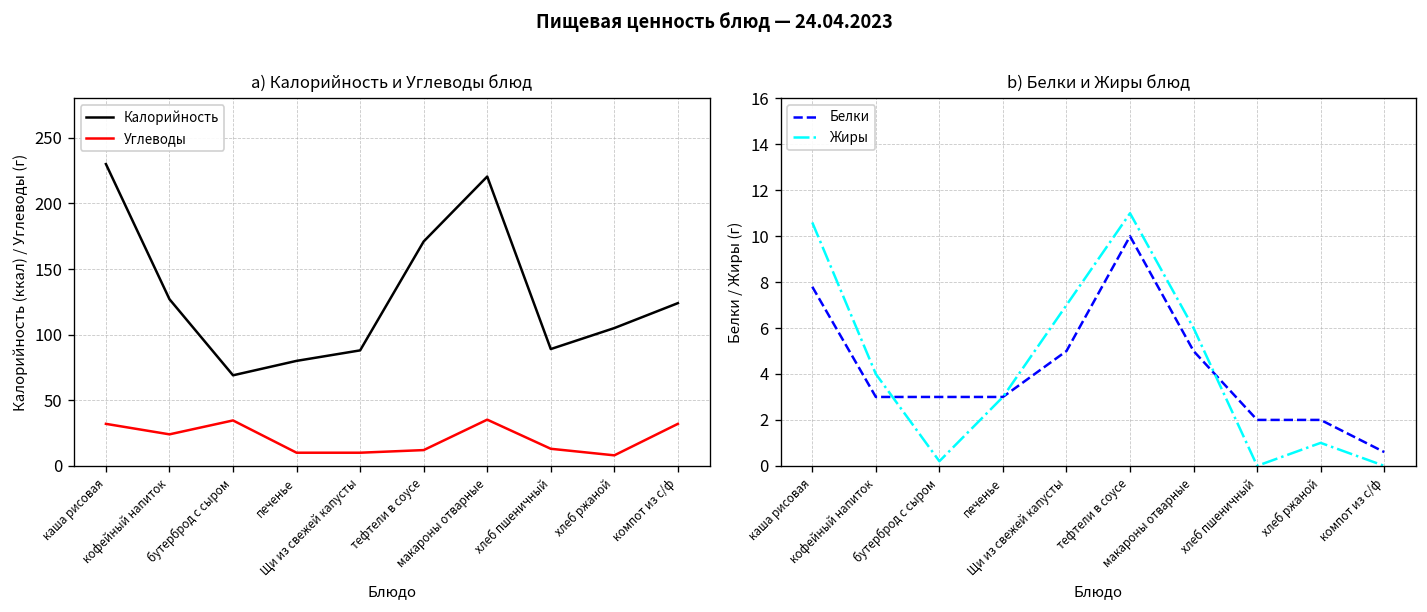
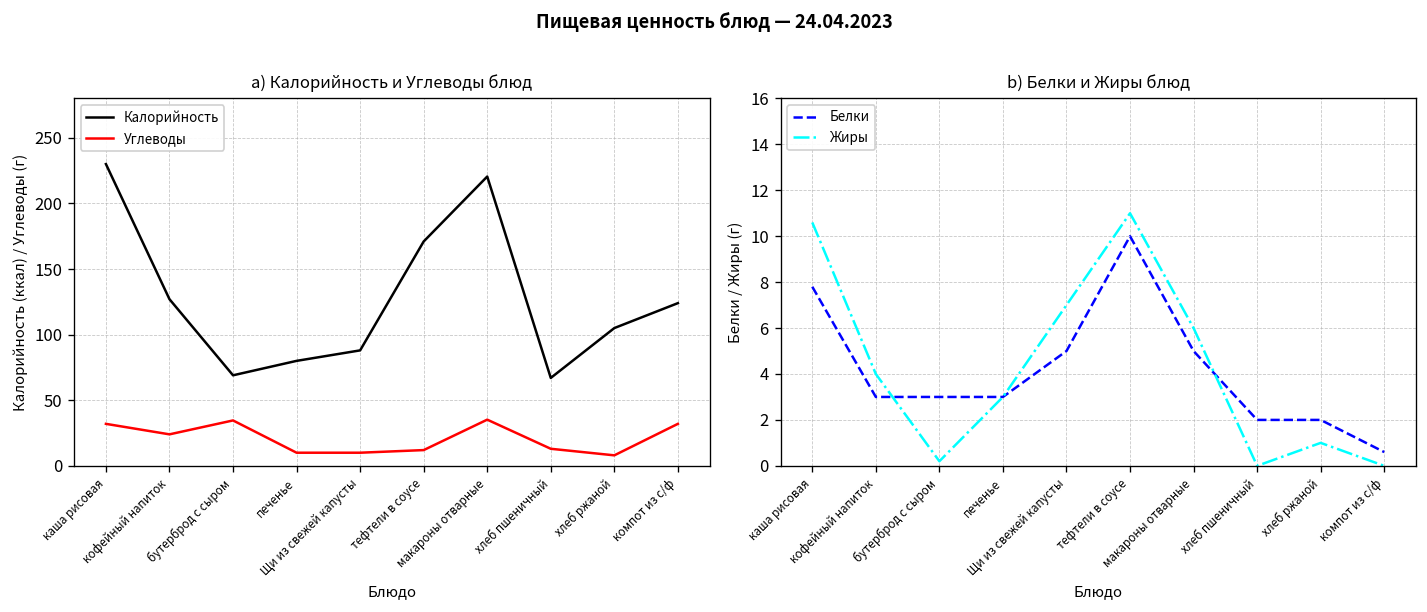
a) Калорийность и Углеводы блюд, Калорийность, хлеб пшеничный: 89 -> 67
